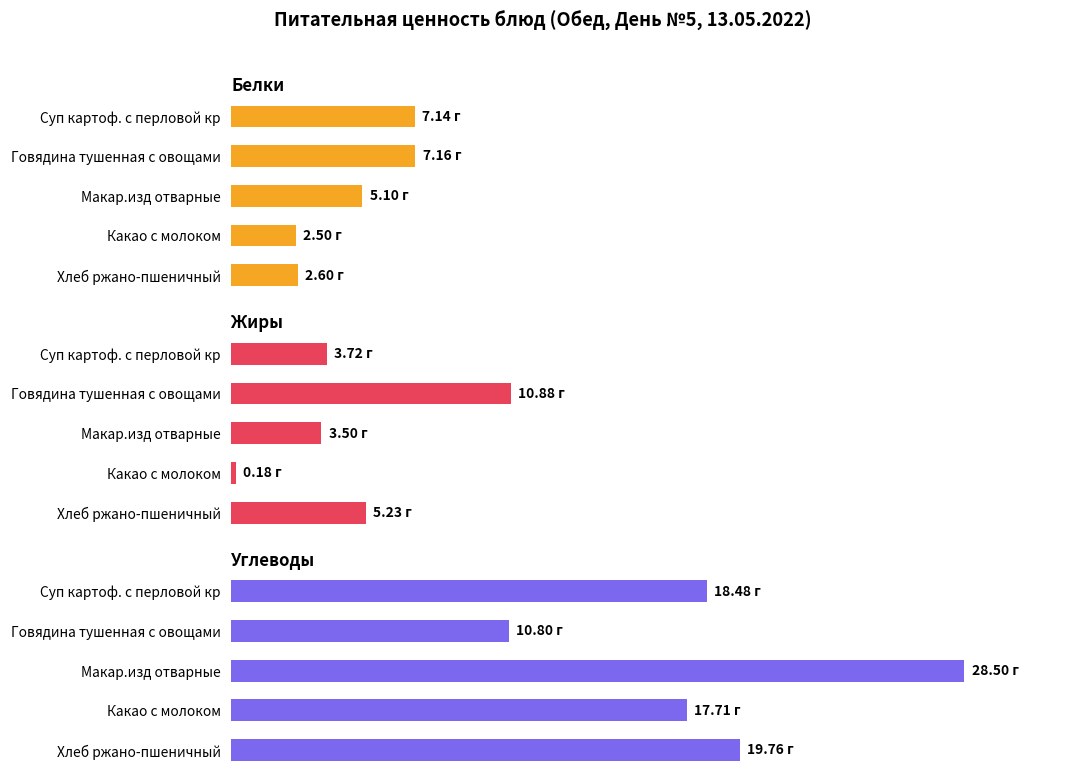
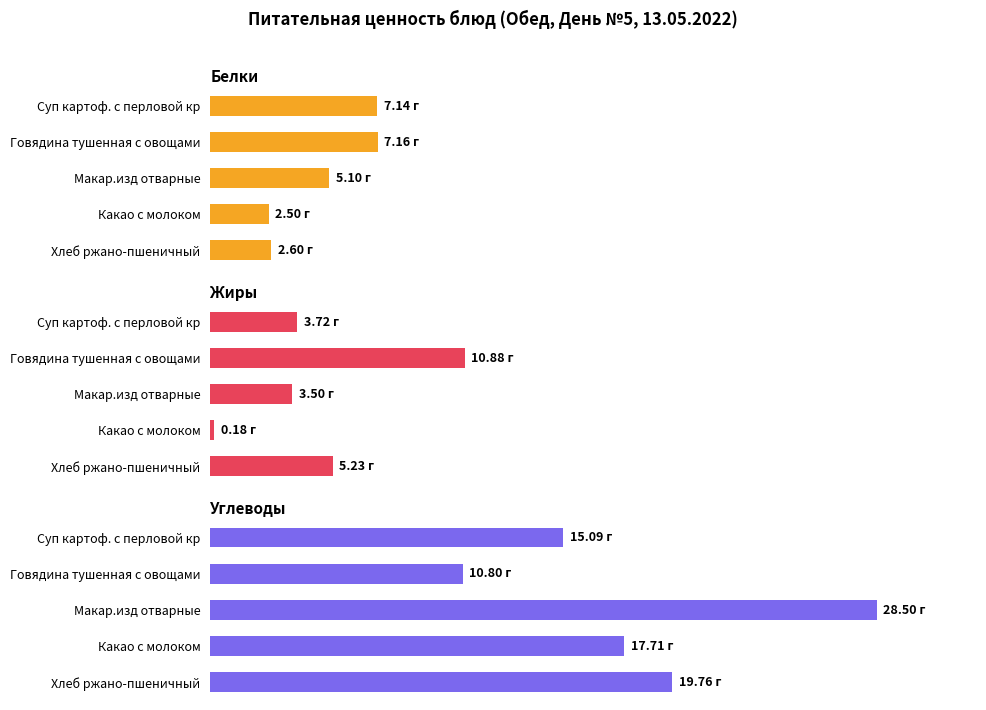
Углеводы, Суп картоф. с перловой кр: 18.48 -> 15.09
